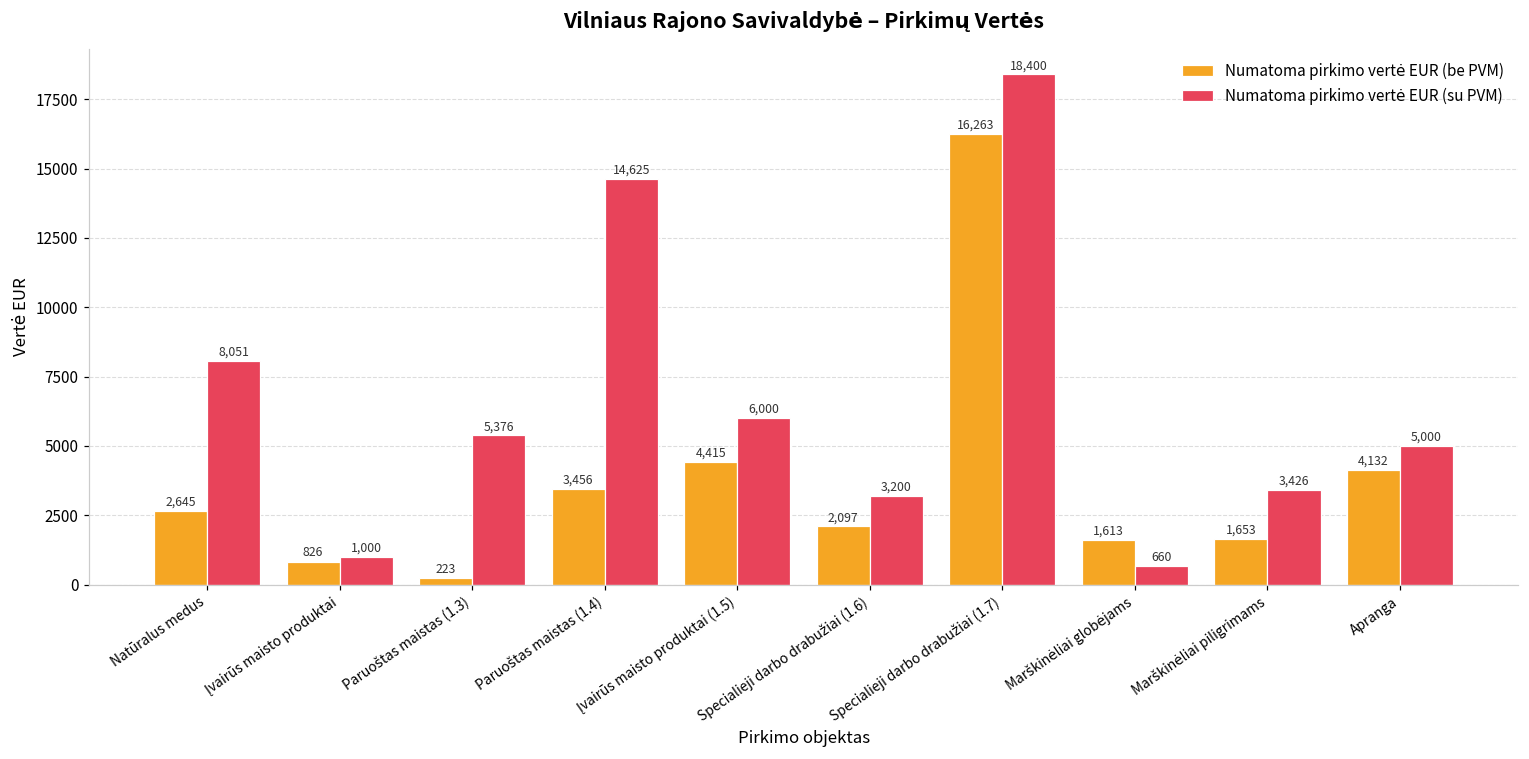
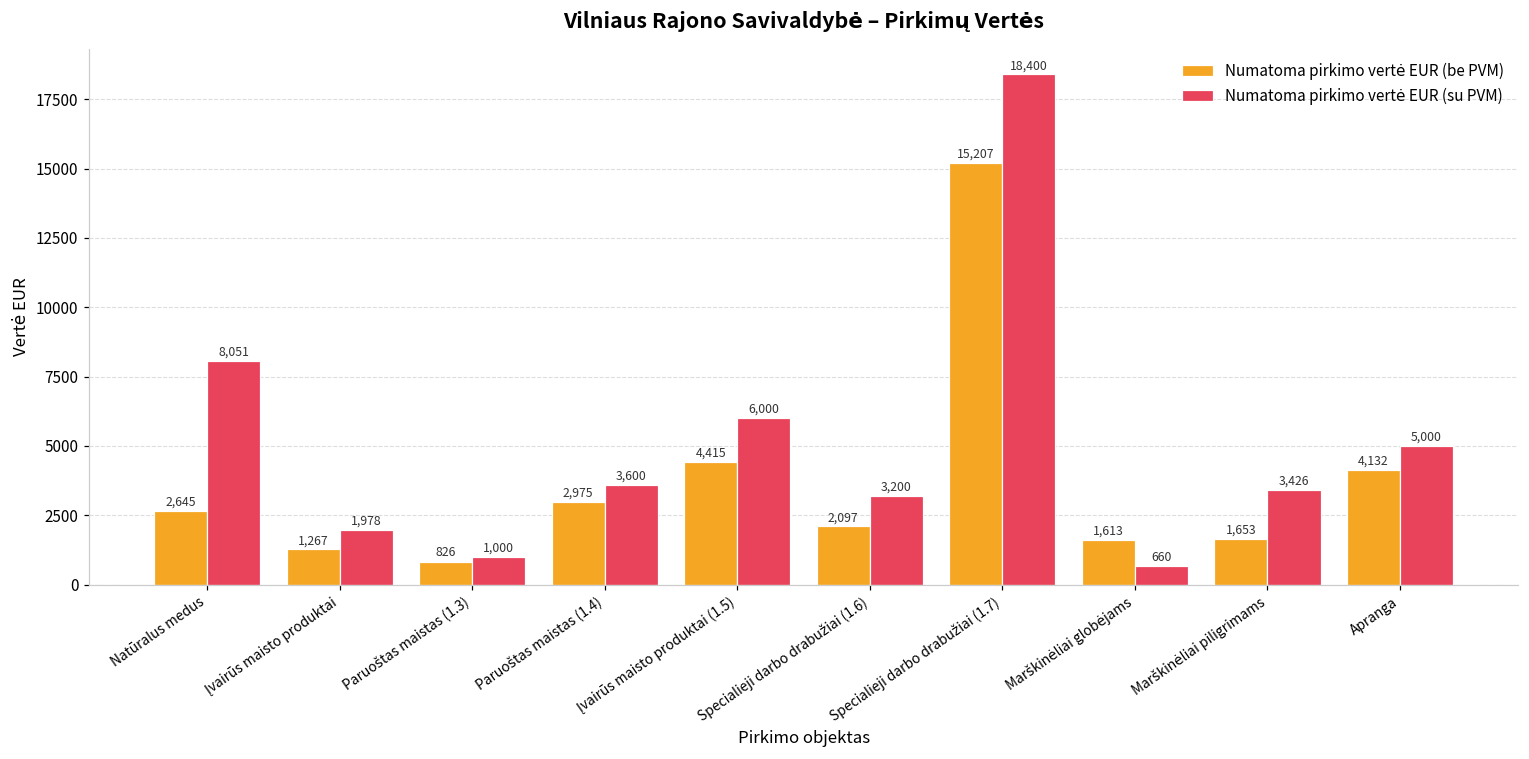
Numatoma pirkimo vertė EUR (be PVM), Įvairūs maisto produktai: 826 -> 1,267
Numatoma pirkimo vertė EUR (su PVM), Įvairūs maisto produktai: 1,000 -> 1,978
Numatoma pirkimo vertė EUR (be PVM), Paruoštas maistas (1.3): 223 -> 826
Numatoma pirkimo vertė EUR (su PVM), Paruoštas maistas (1.3): 5,376 -> 1,000
Numatoma pirkimo vertė EUR (be PVM), Paruoštas maistas (1.4): 3,456 -> 2,975
Numatoma pirkimo vertė EUR (su PVM), Paruoštas maistas (1.4): 14,625 -> 3,600
Numatoma pirkimo vertė EUR (be PVM), Specialieji darbo drabužiai (1.7): 16,263 -> 15,207
